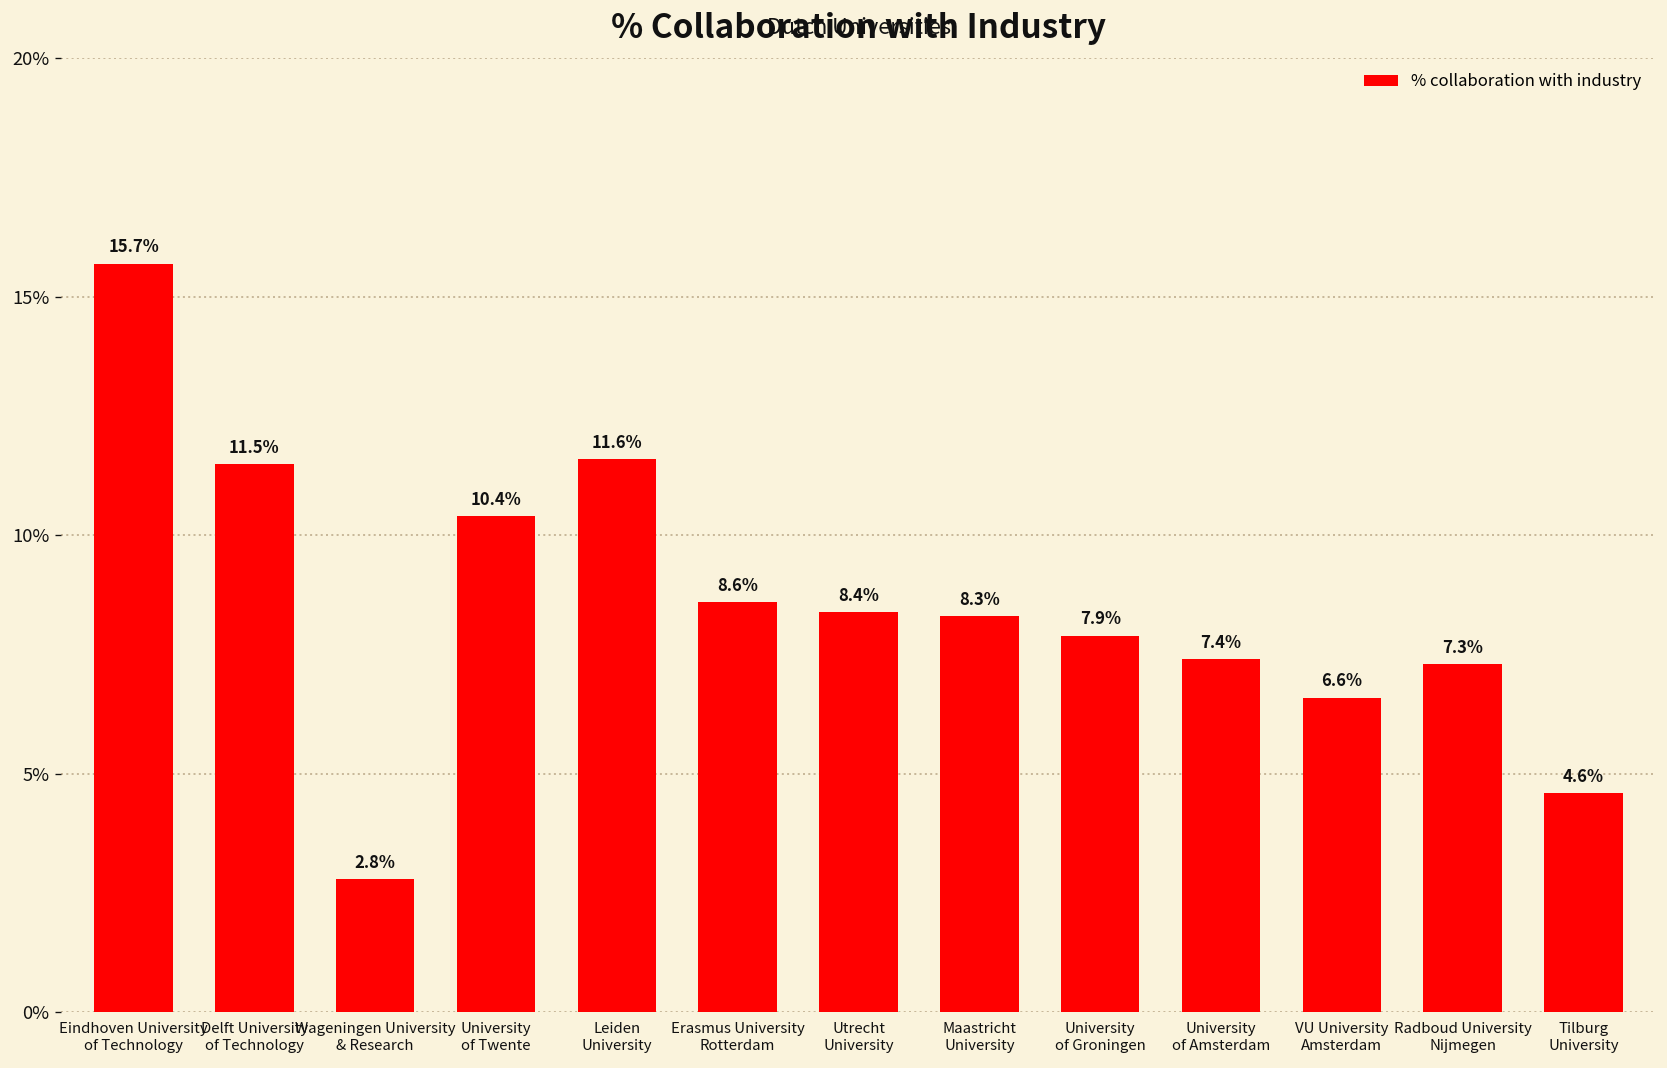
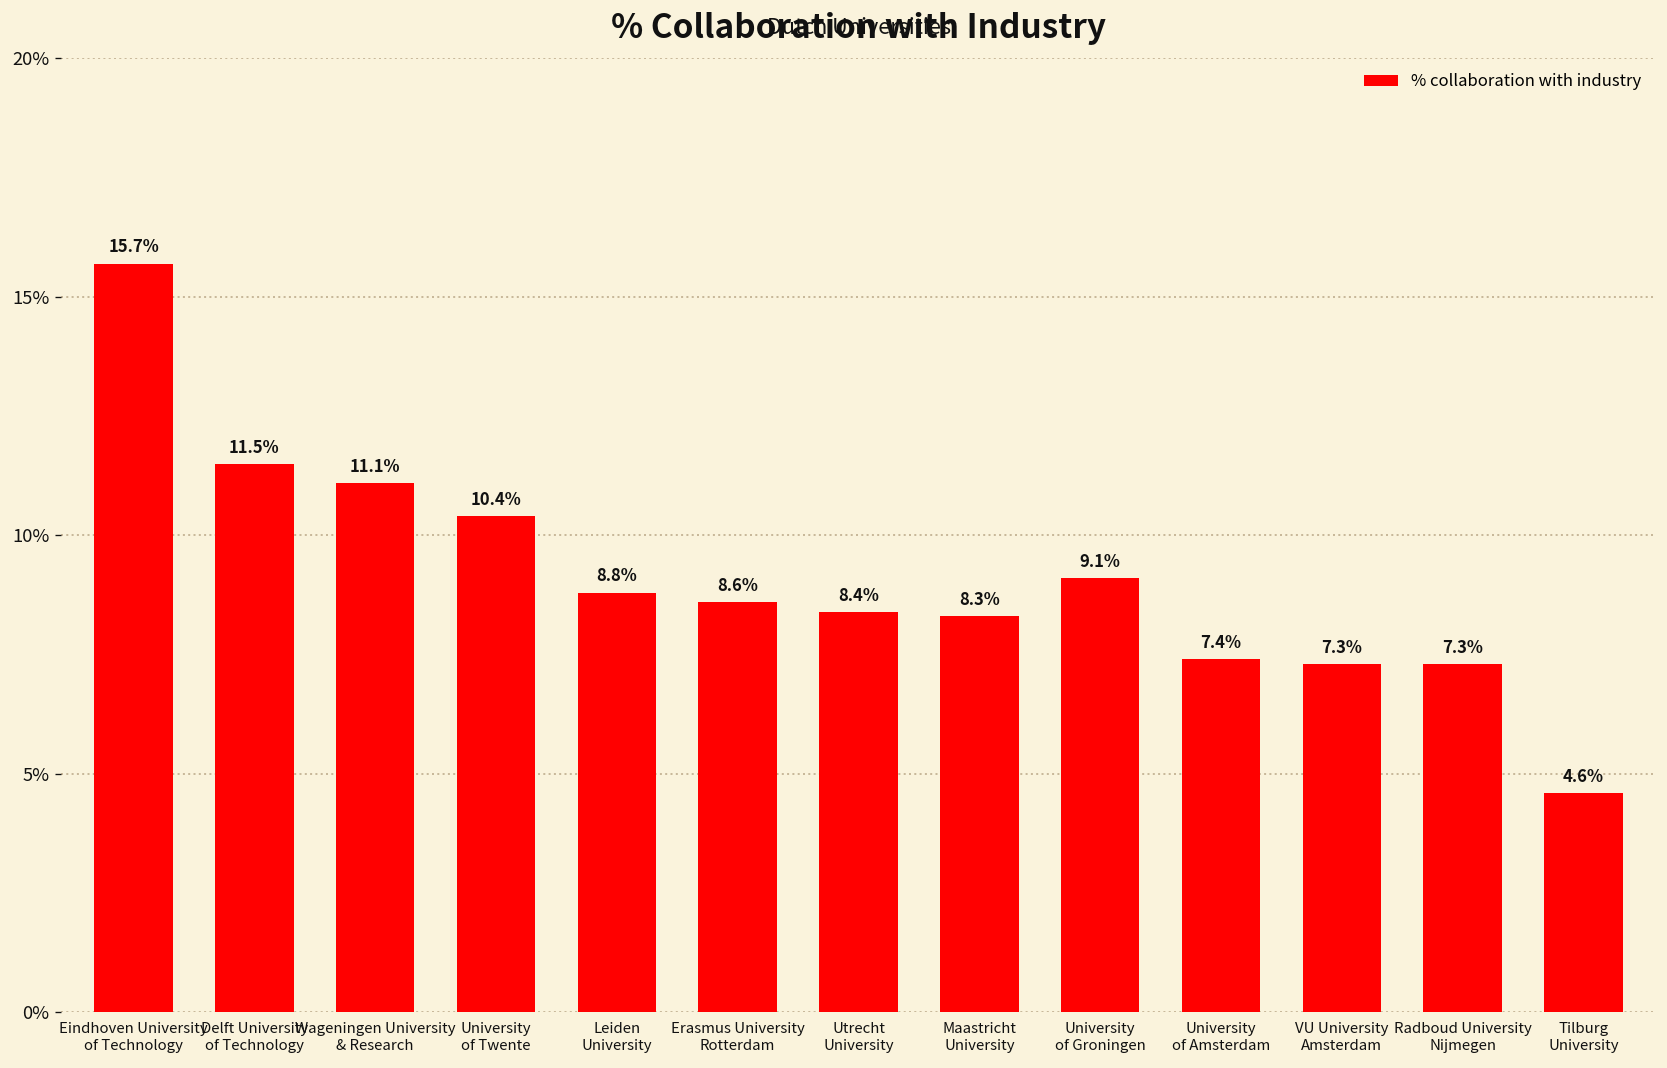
Wageningen University & Research: 2.8% -> 11.1%
Leiden University: 11.6% -> 8.8%
University of Groningen: 7.9% -> 9.1%
VU University Amsterdam: 6.6% -> 7.3%
